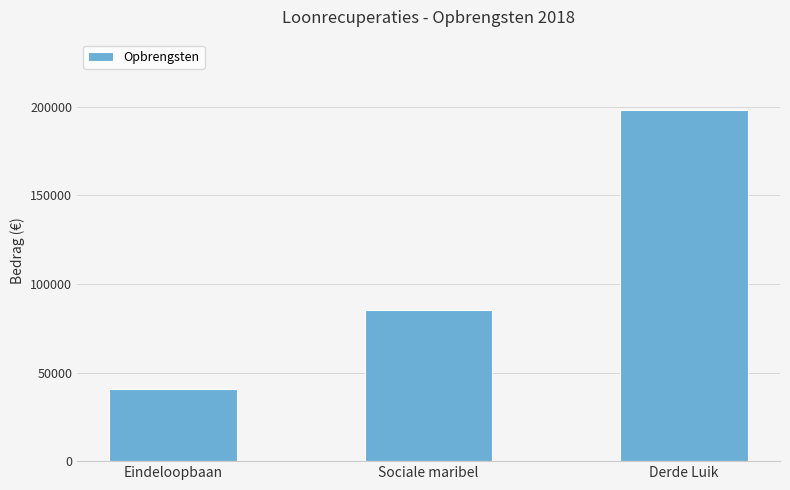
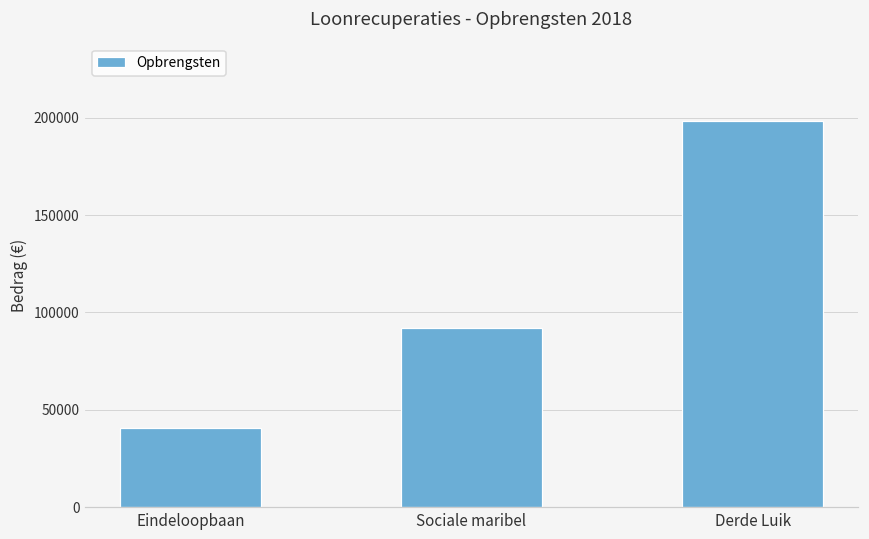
Sociale maribel: 85000 -> 92000
